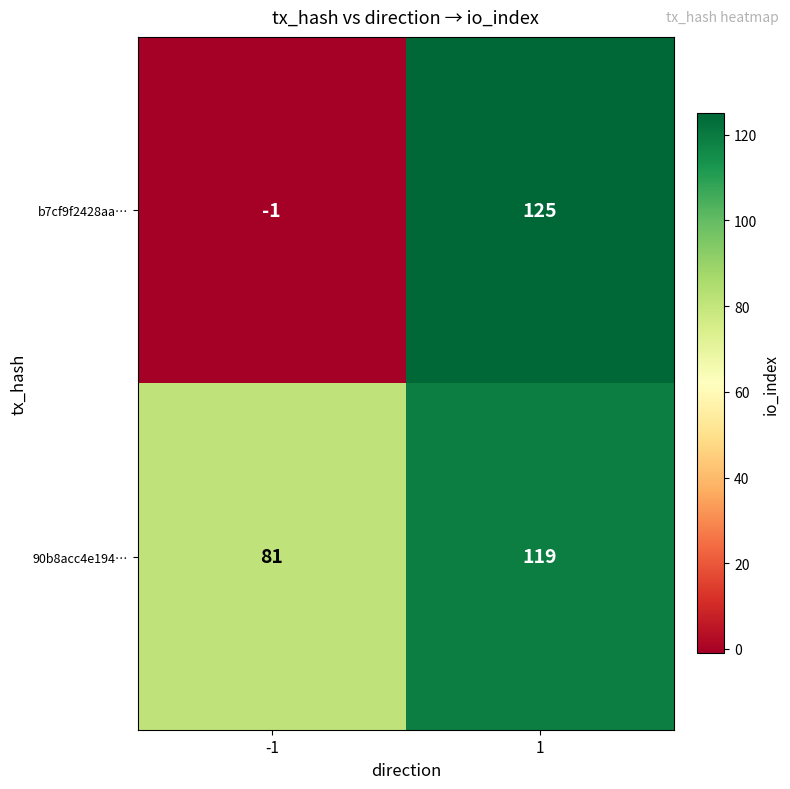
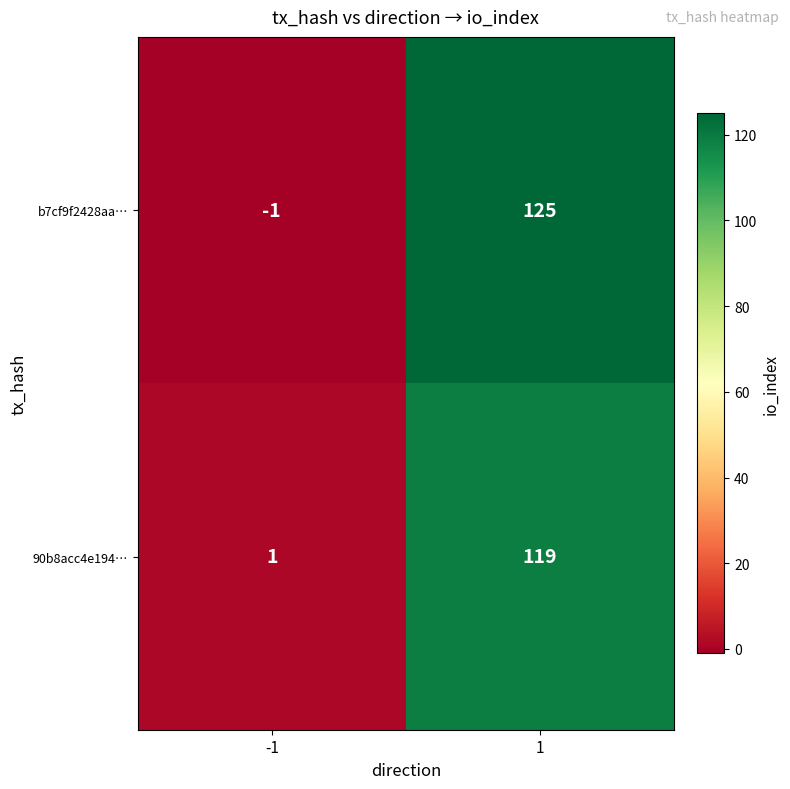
90b8acc4e194…, -1: 81 -> 1
